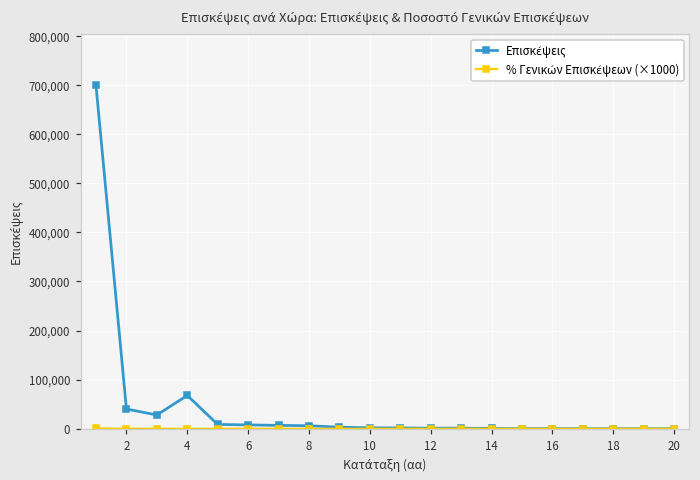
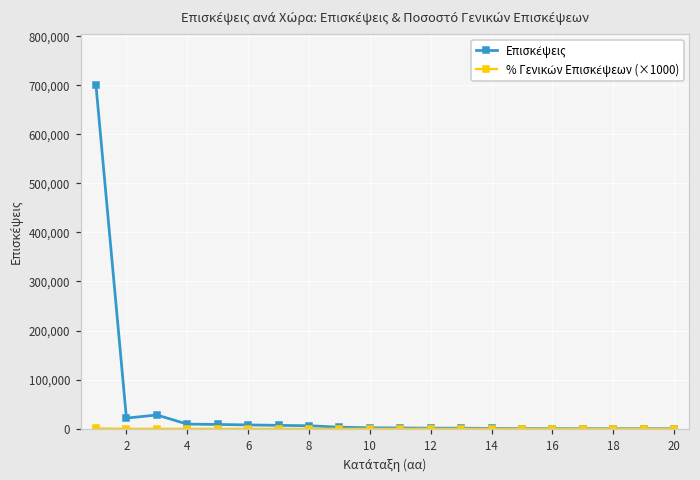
Επισκέψεις, 2: 40,000 -> 20,000
Επισκέψεις, 4: 70,000 -> 10,000
